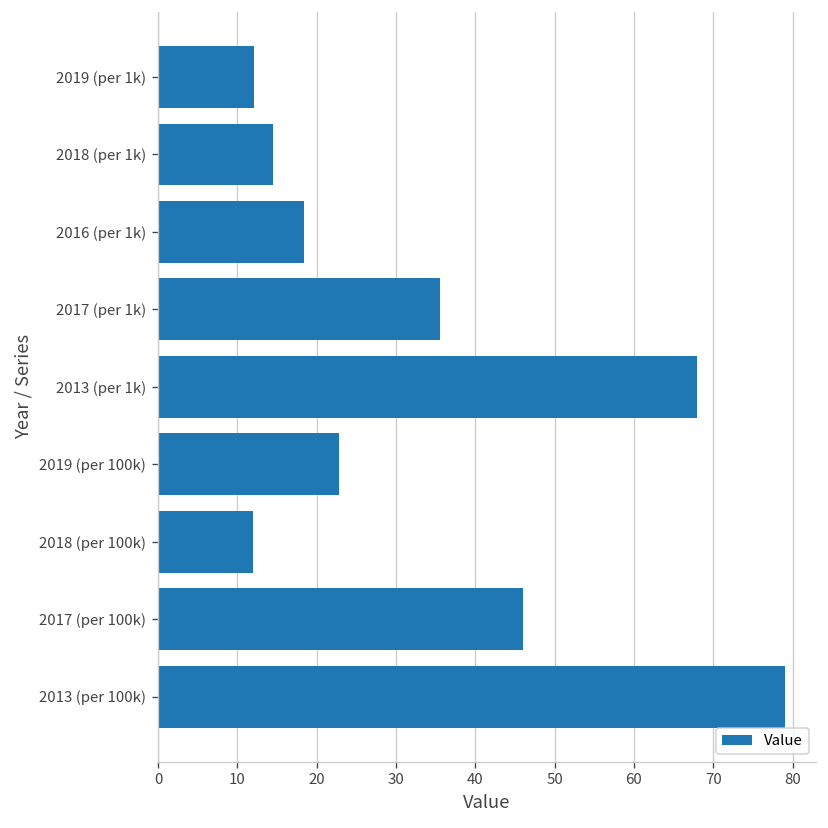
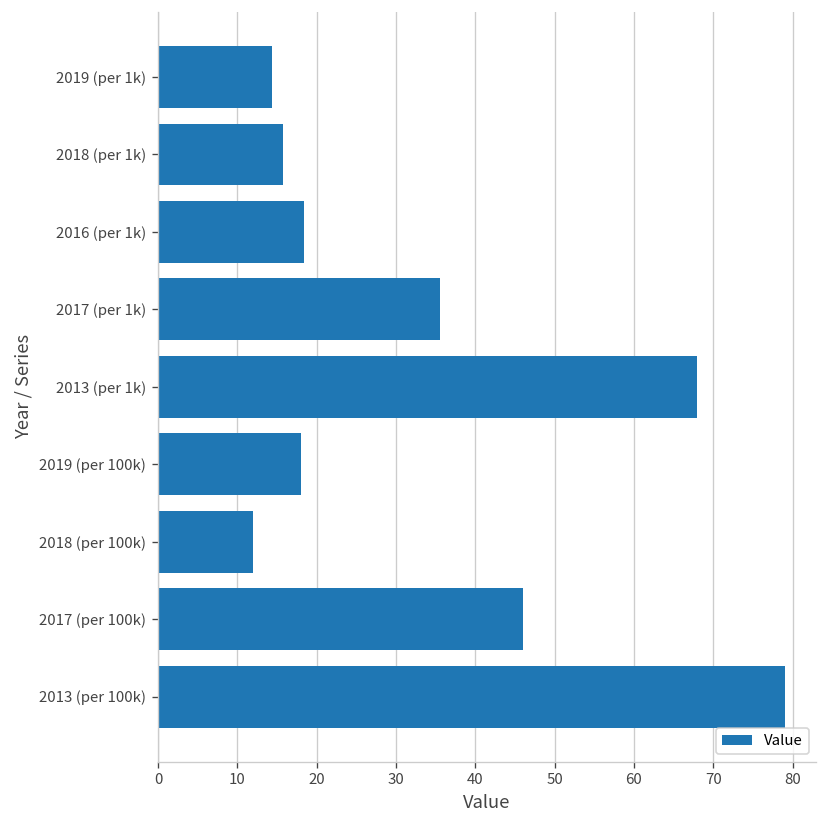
2019 (per 1k): 12 -> 14
2018 (per 1k): 15 -> 16
2019 (per 100k): 23 -> 18
